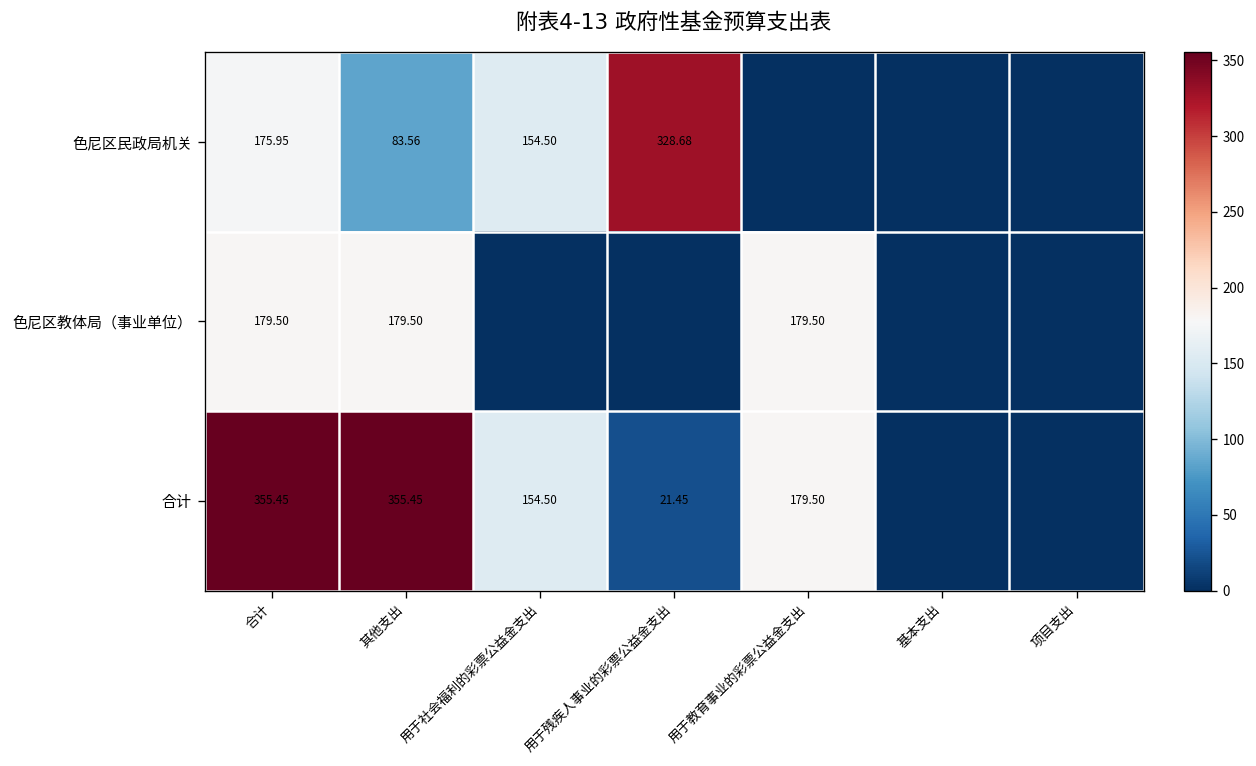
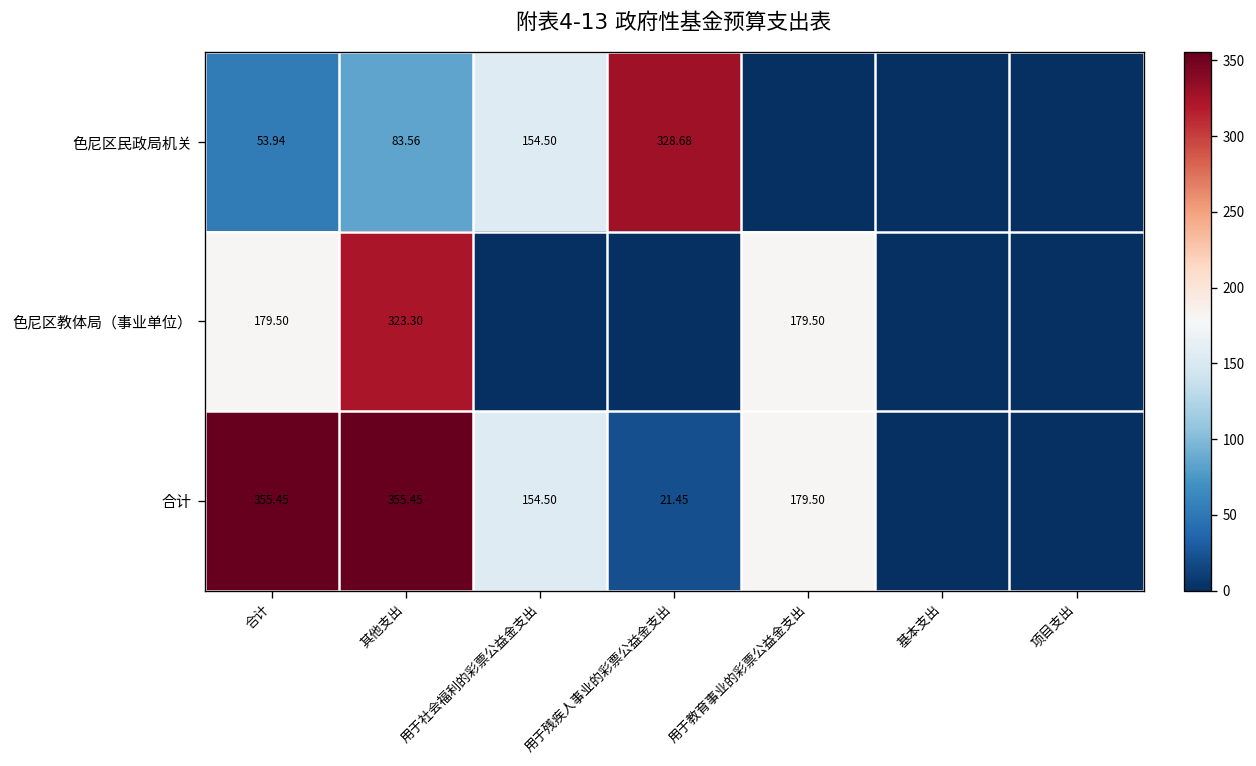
色尼区民政局机关, 合计: 175.95 -> 53.94
色尼区教体局（事业单位）, 其他支出: 179.50 -> 323.30
